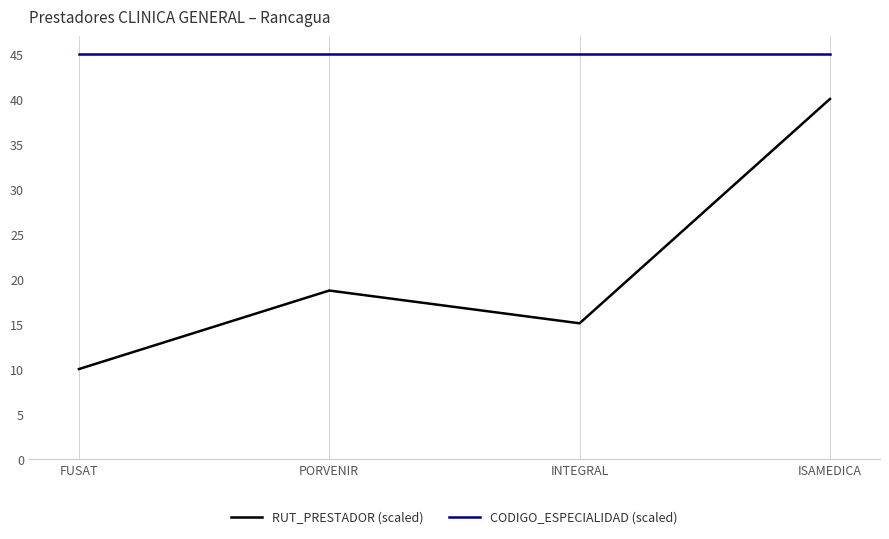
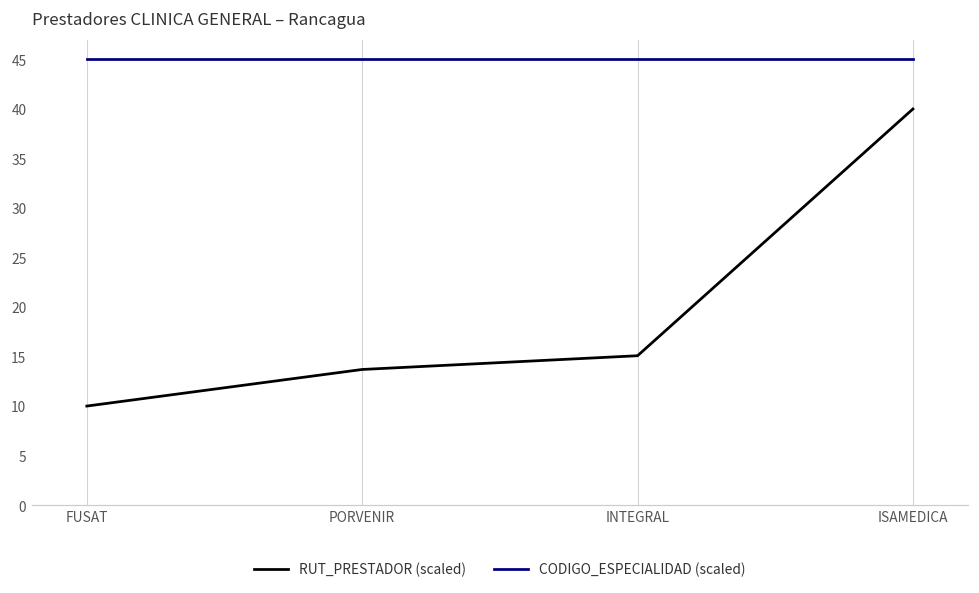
RUT_PRESTADOR (scaled), PORVENIR: 19 -> 14
